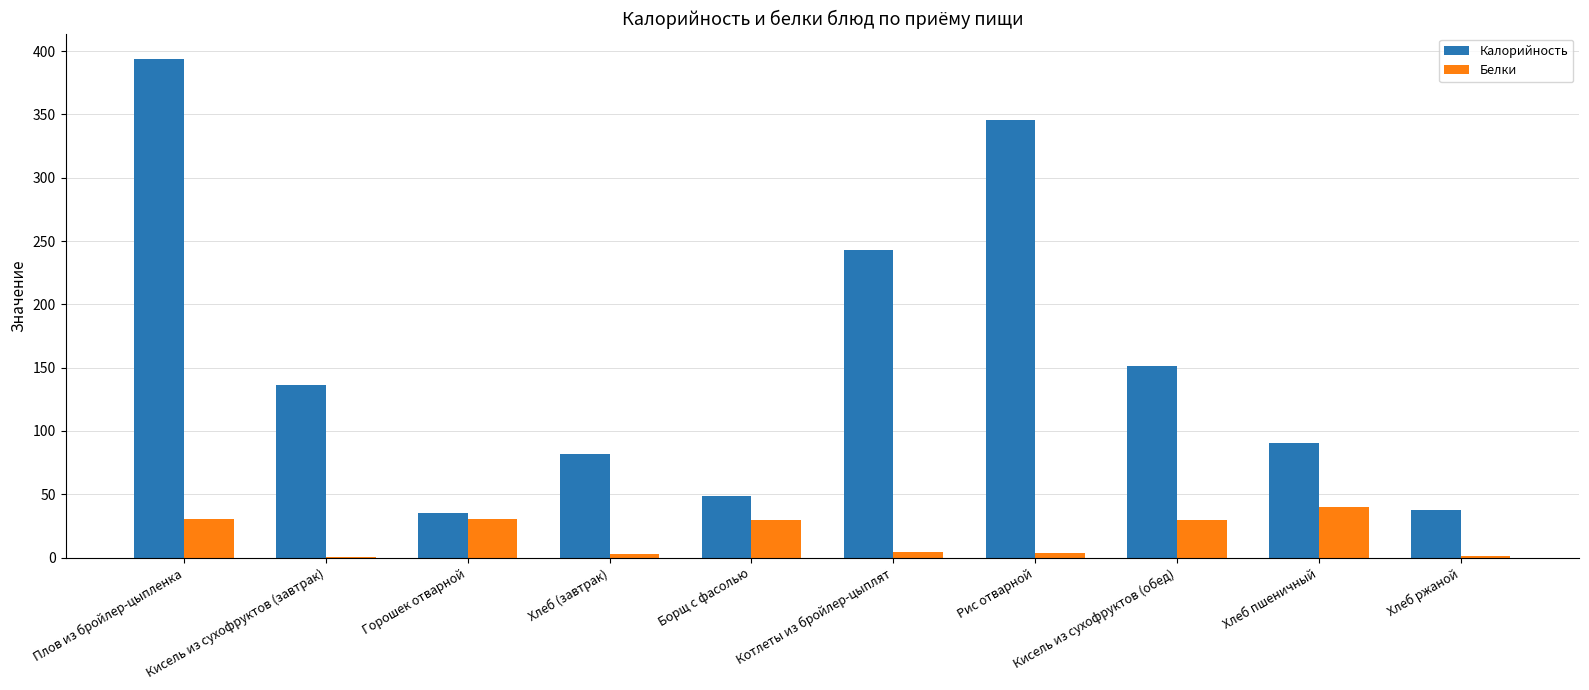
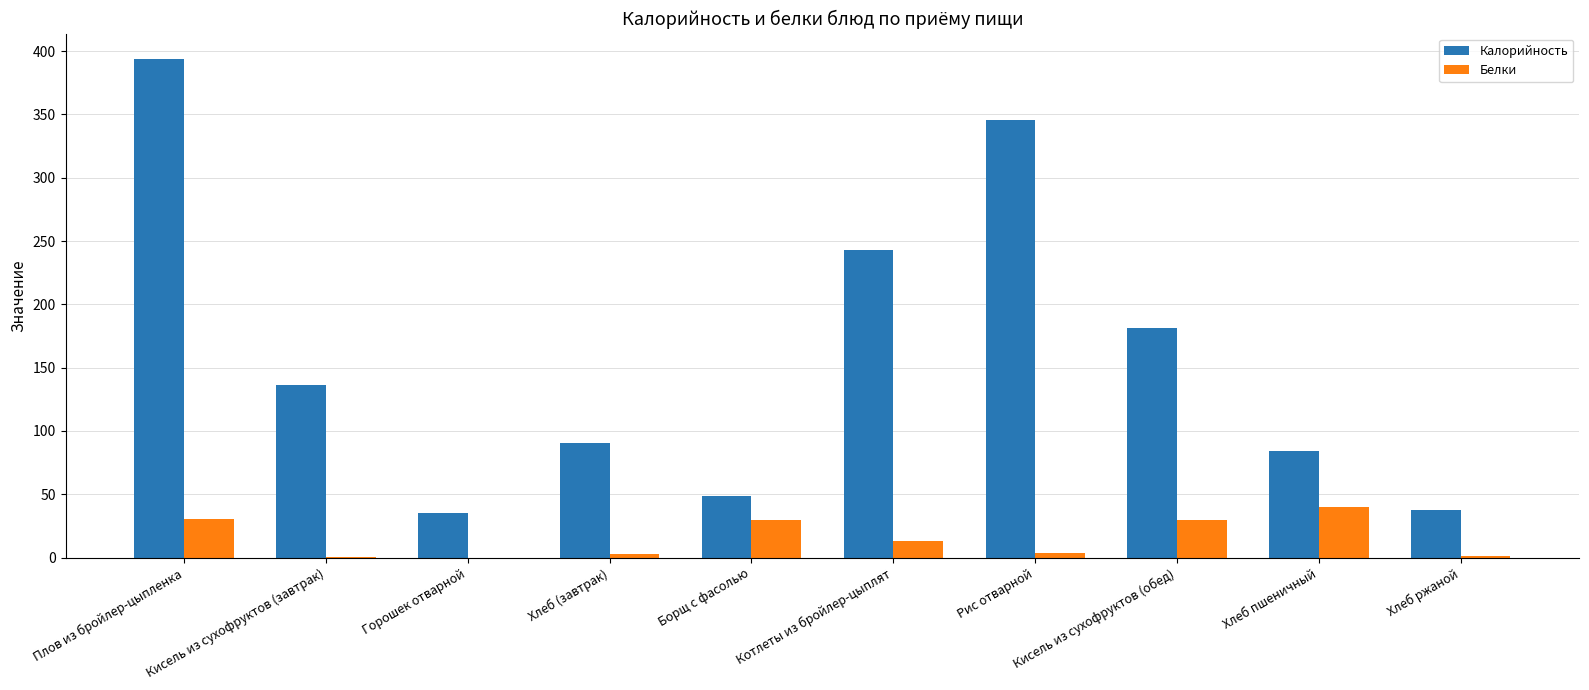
Белки, Горошек отварной: 30 -> 0
Калорийность, Хлеб (завтрак): 82 -> 91
Белки, Котлеты из бройлер-цыплят: 4 -> 13
Калорийность, Кисель из сухофруктов (обед): 151 -> 181
Калорийность, Хлеб пшеничный: 91 -> 84
